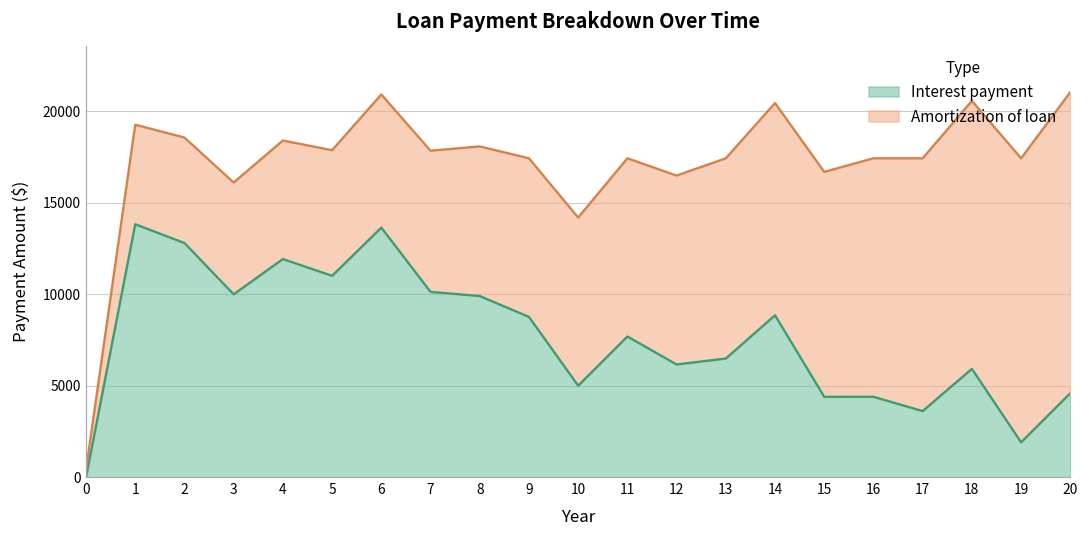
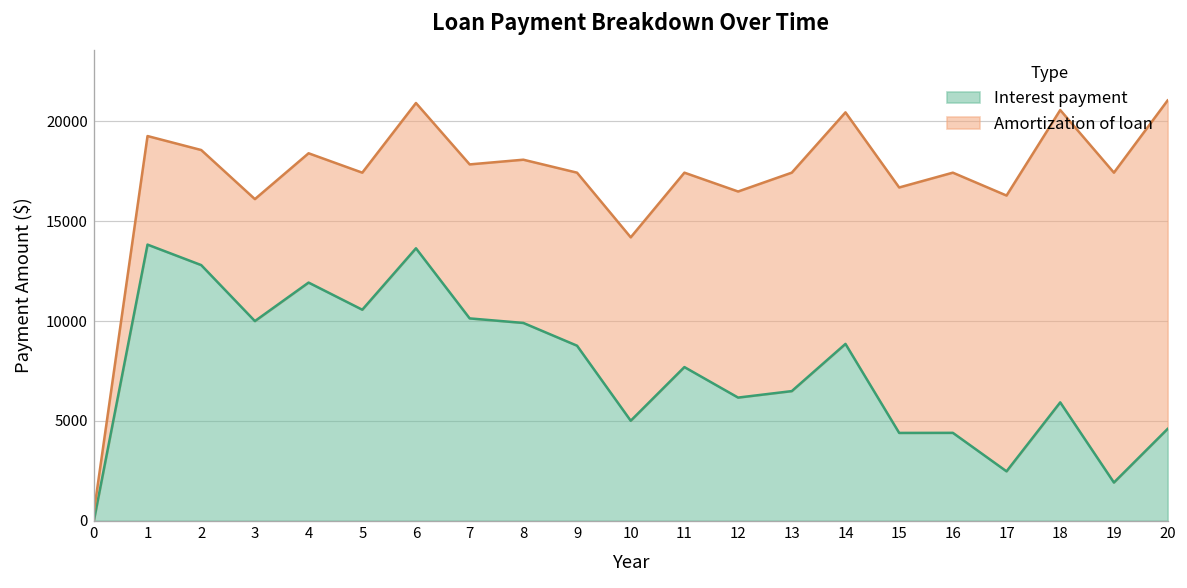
Interest payment, 5: 11000 -> 10600
Interest payment, 17: 3600 -> 2500
